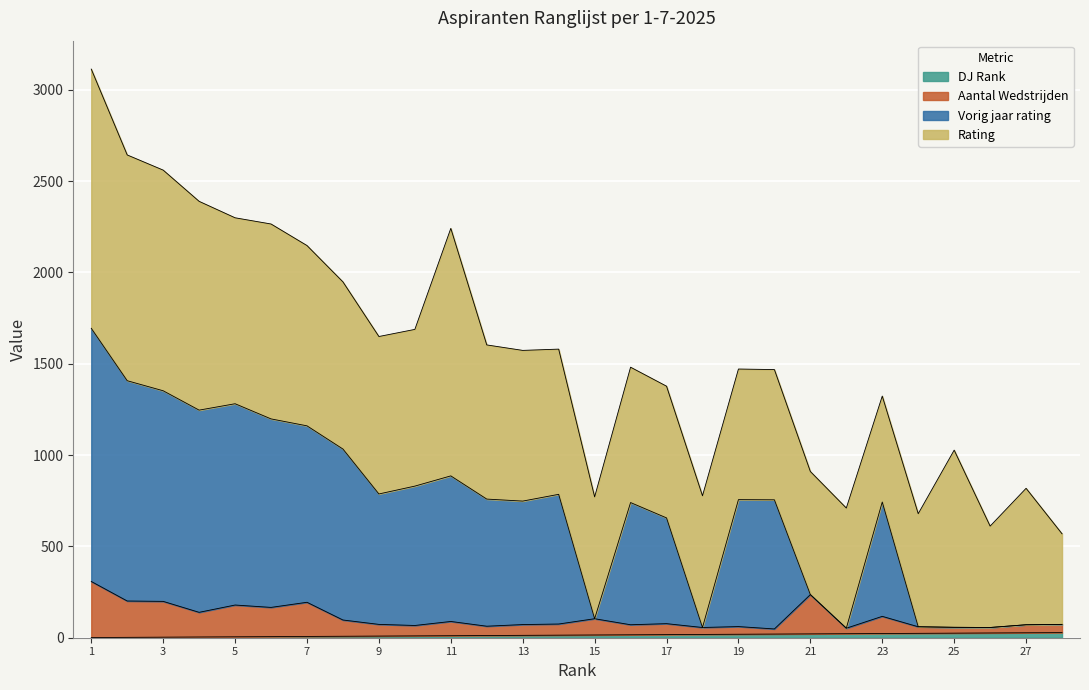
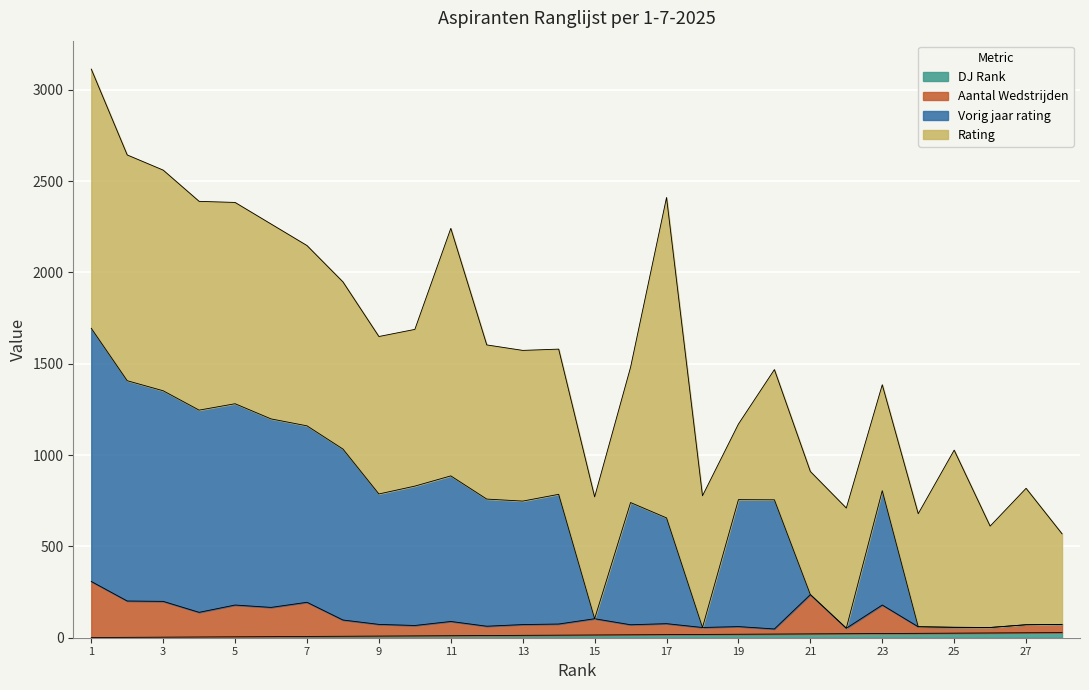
Rating, 5: 1020 -> 1100
Rating, 17: 720 -> 1750
Rating, 19: 720 -> 410
Aantal Wedstrijden, 23: 90 -> 160
